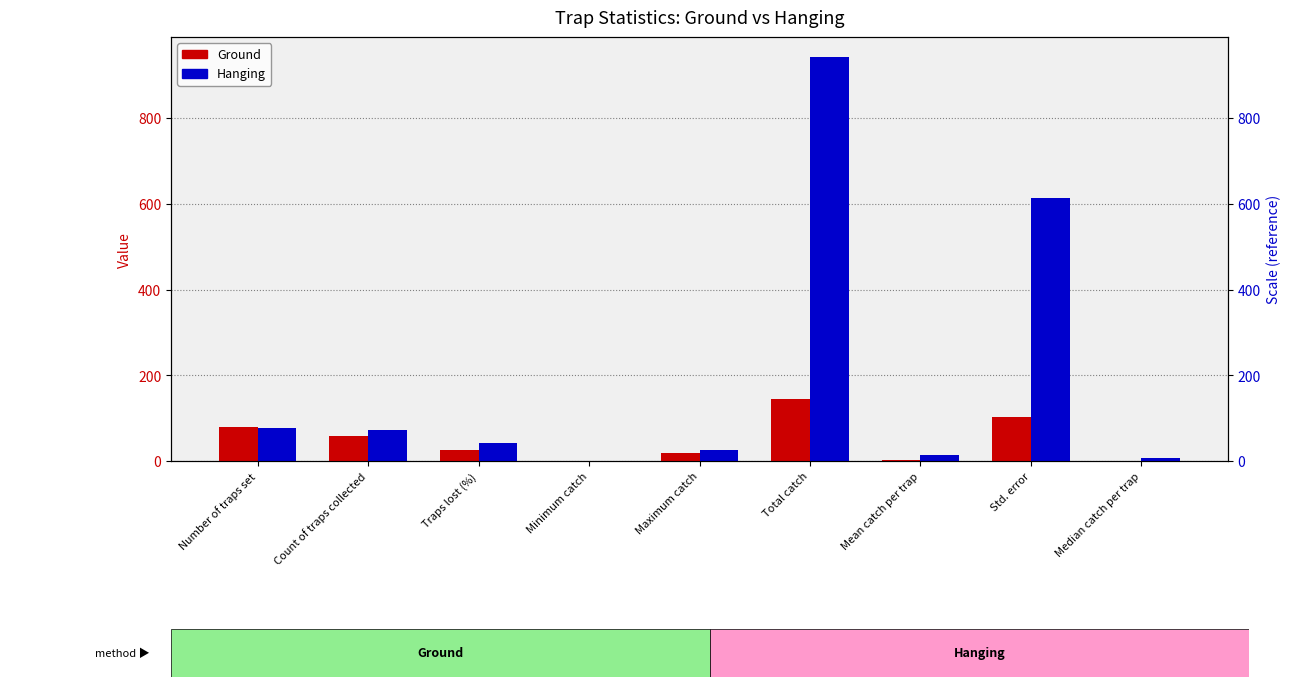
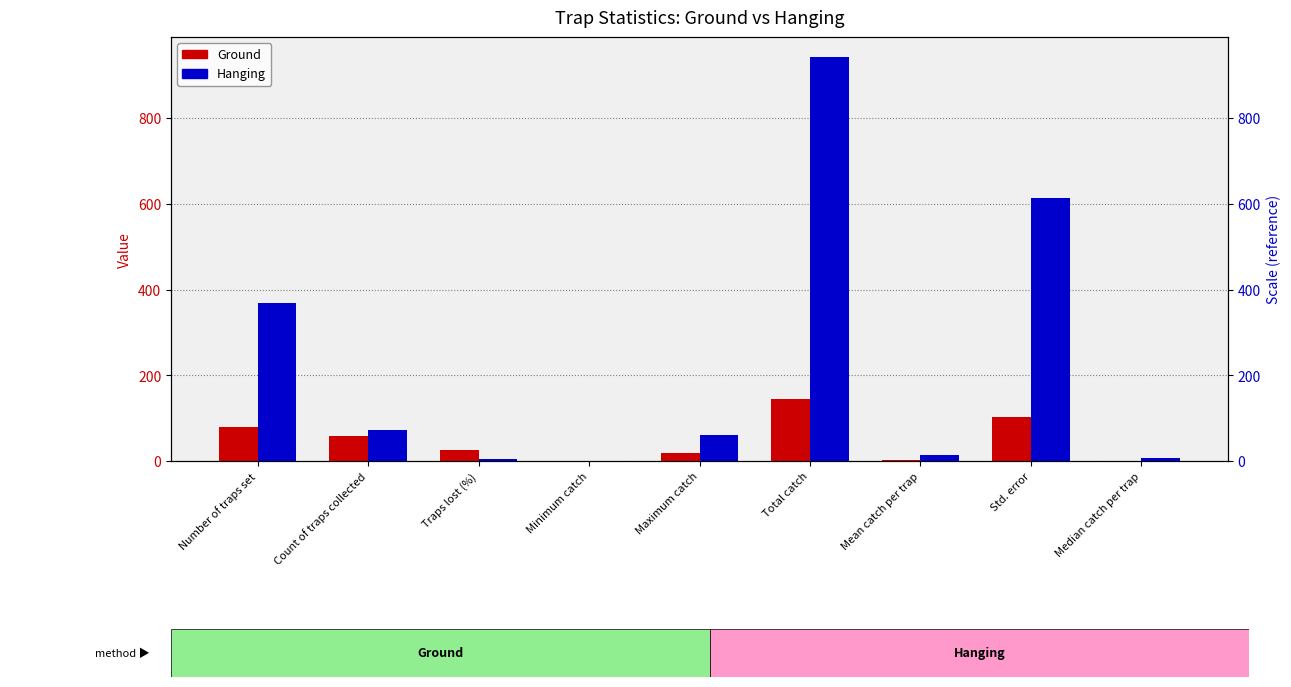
Hanging, Number of traps set: 80 -> 370
Hanging, Traps lost (%): 40 -> 10
Hanging, Maximum catch: 30 -> 60
